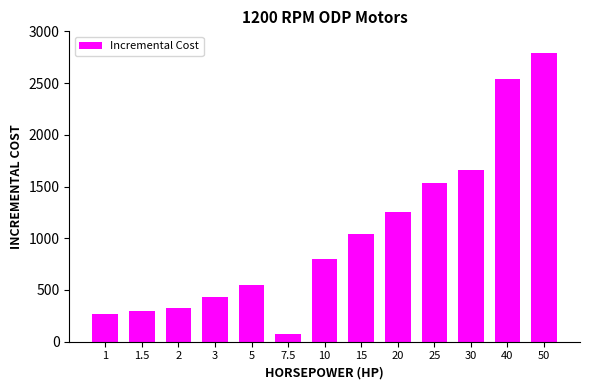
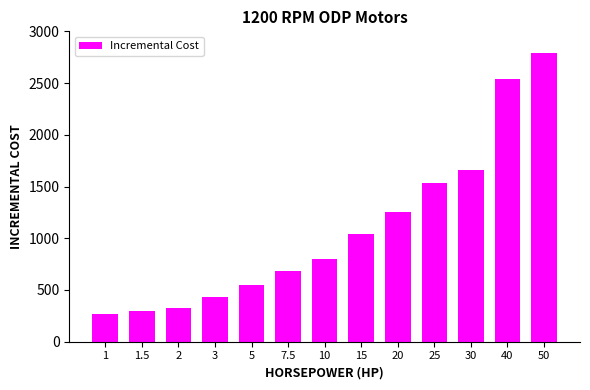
7.5: 70 -> 680
